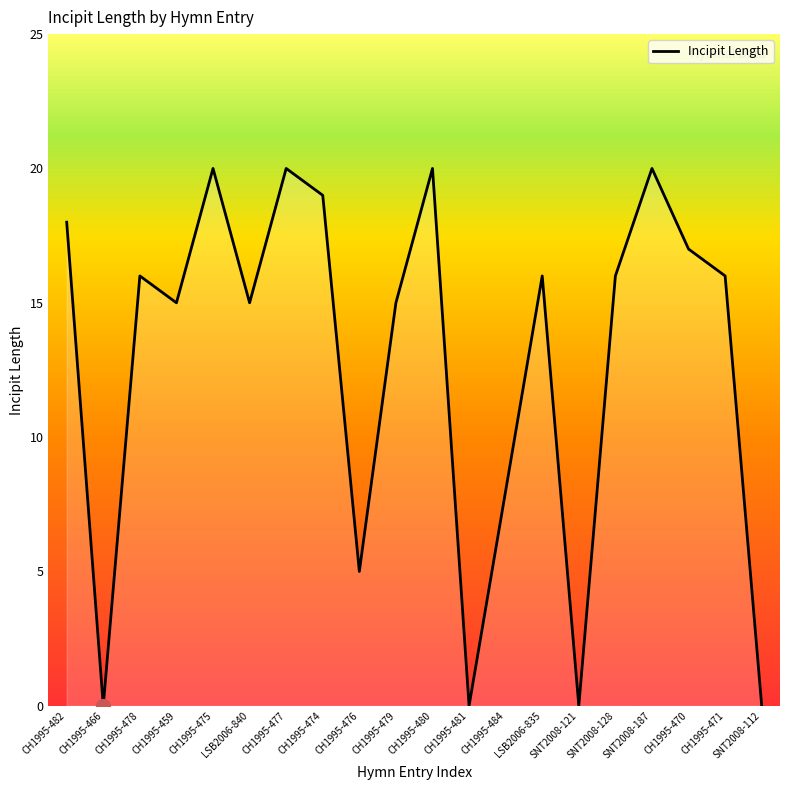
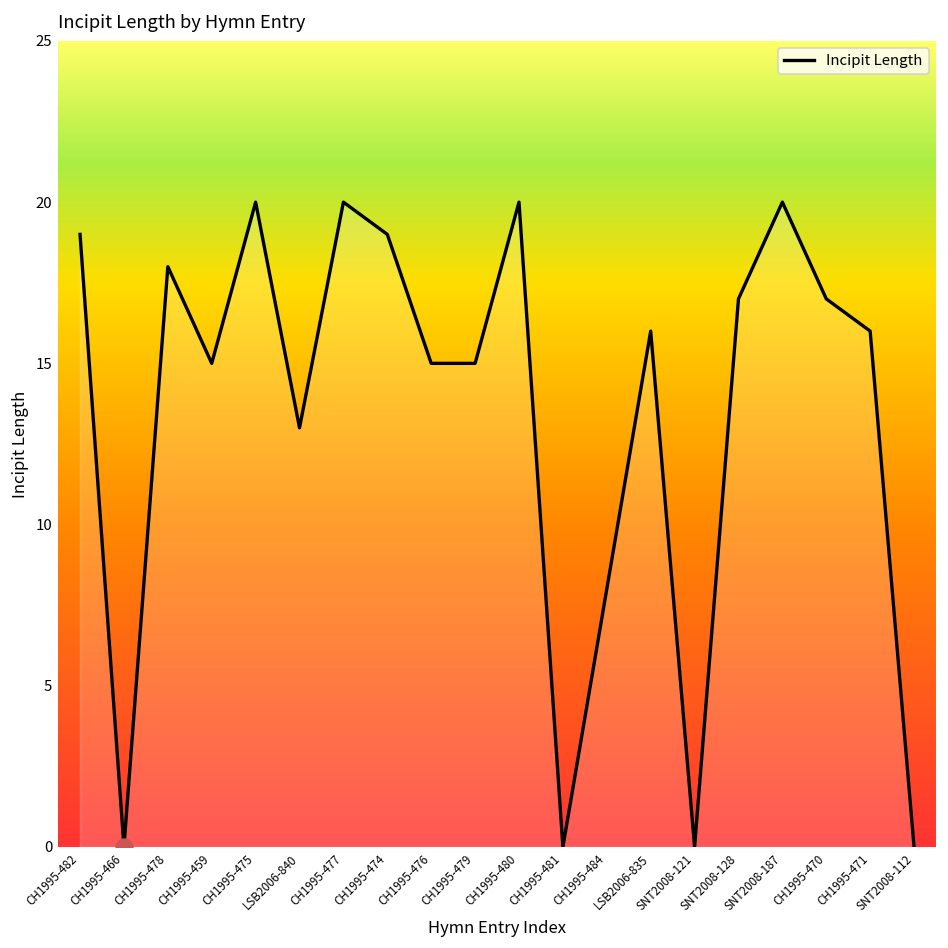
Incipit Length, CH1995-482: 18 -> 19
Incipit Length, CH1995-478: 16 -> 18
Incipit Length, LSB2006-840: 15 -> 13
Incipit Length, CH1995-476: 5 -> 15
Incipit Length, SNT2008-128: 16 -> 17
